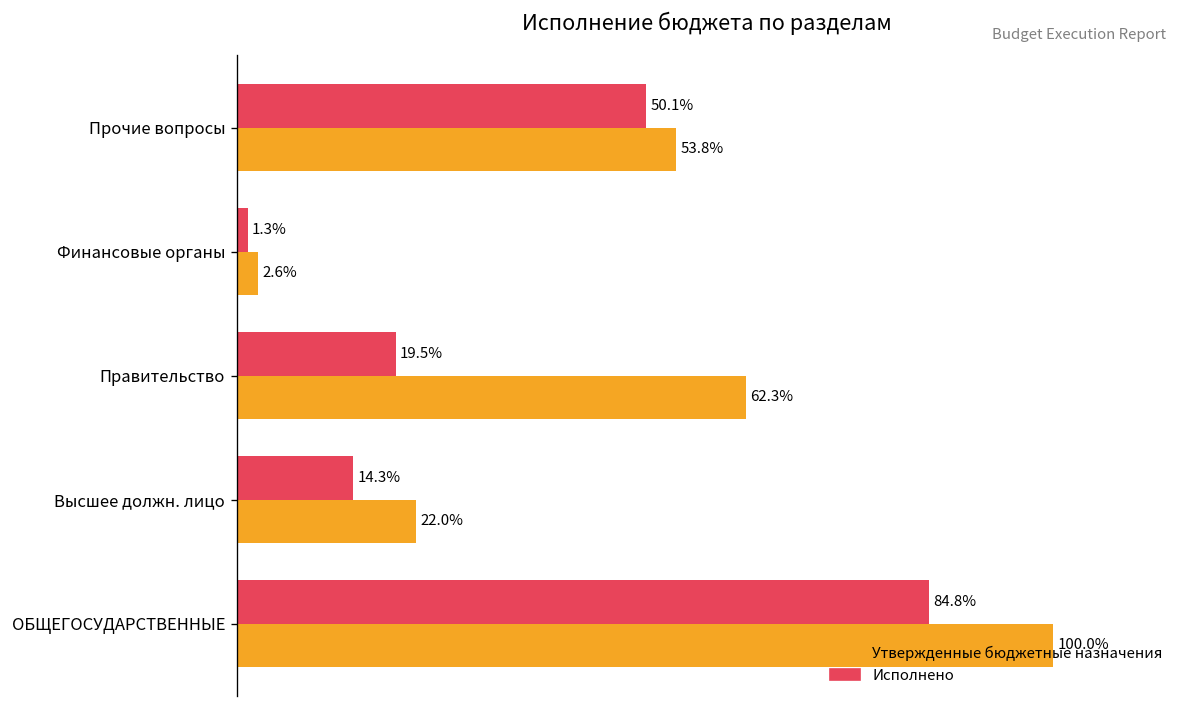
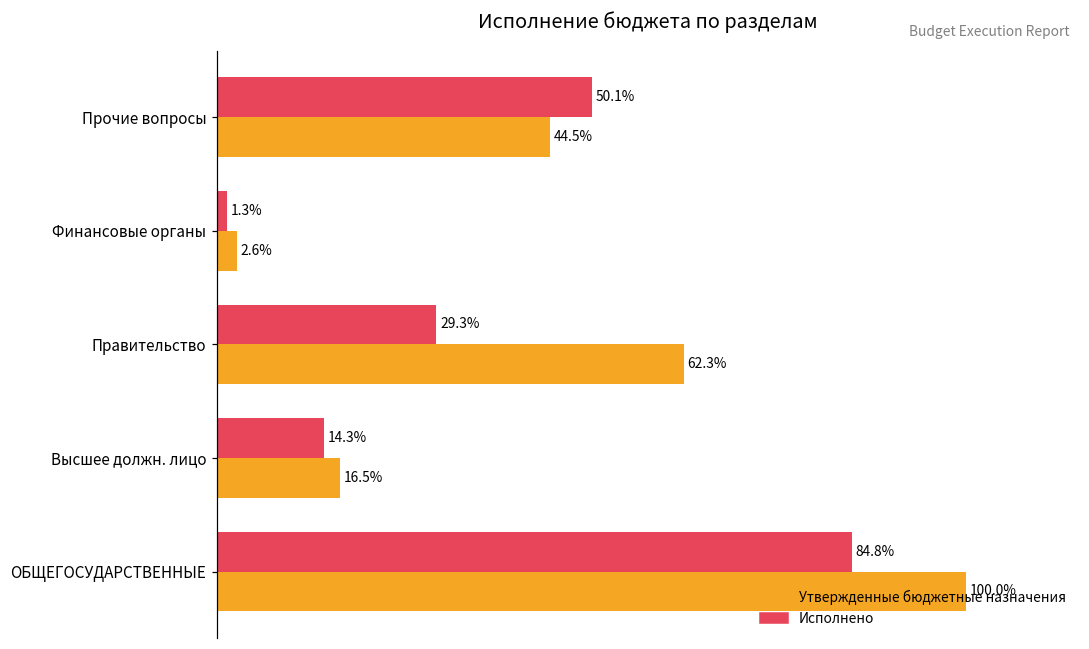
Утвержденные бюджетные назначения, Прочие вопросы: 53.8% -> 44.5%
Исполнено, Правительство: 19.5% -> 29.3%
Утвержденные бюджетные назначения, Высшее должн. лицо: 22.0% -> 16.5%
